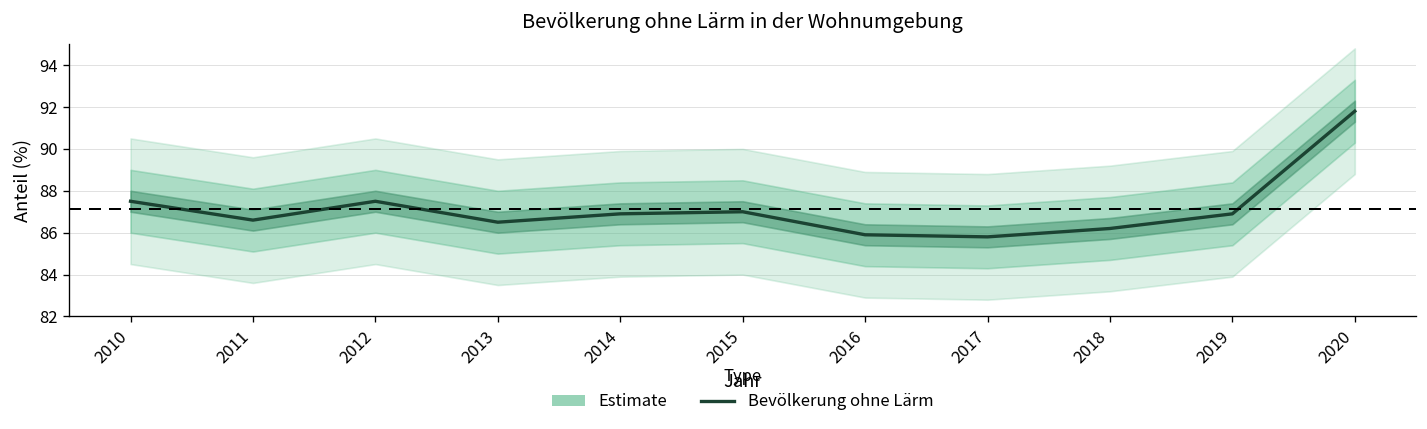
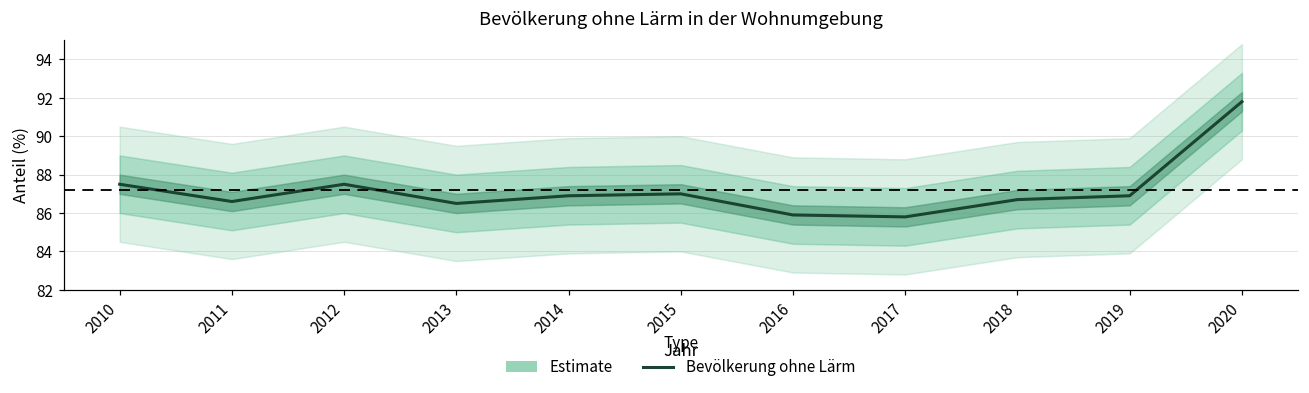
Bevölkerung ohne Lärm, 2018: 86.2 -> 86.7
